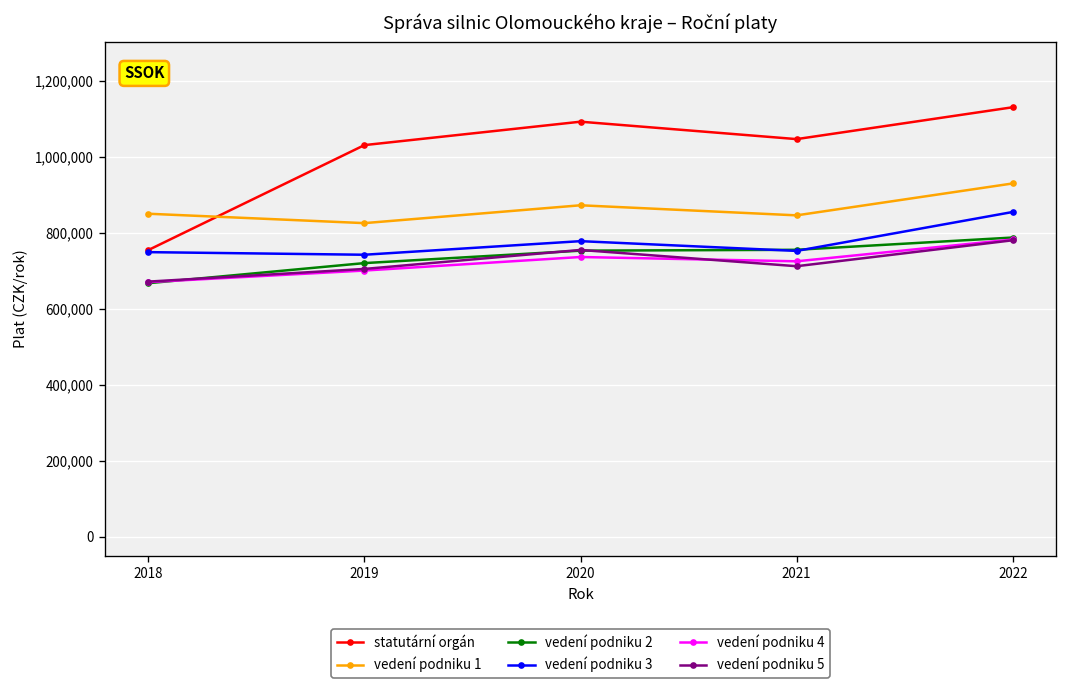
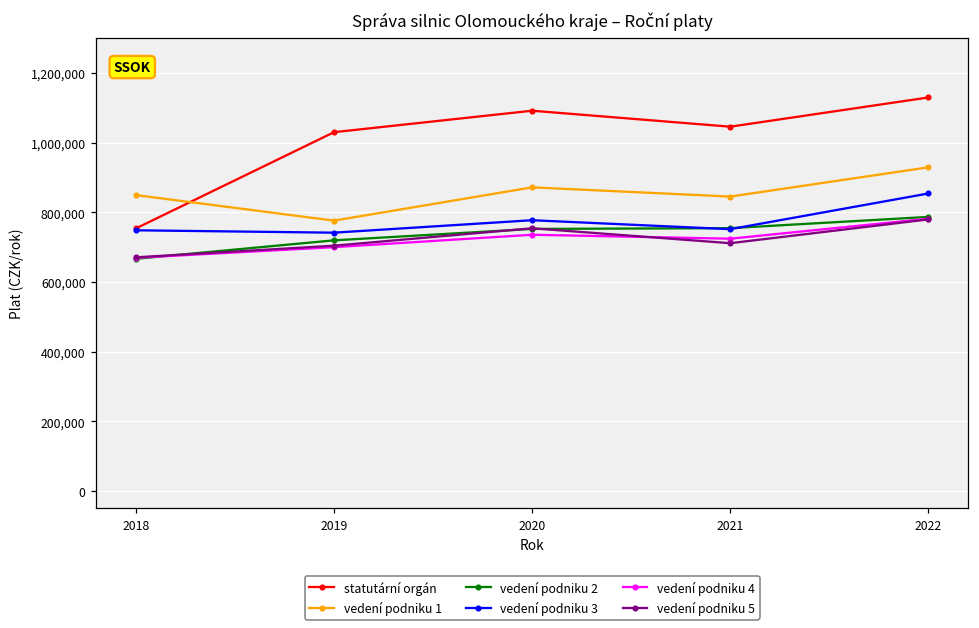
vedení podniku 1, 2019: 820,000 -> 780,000
